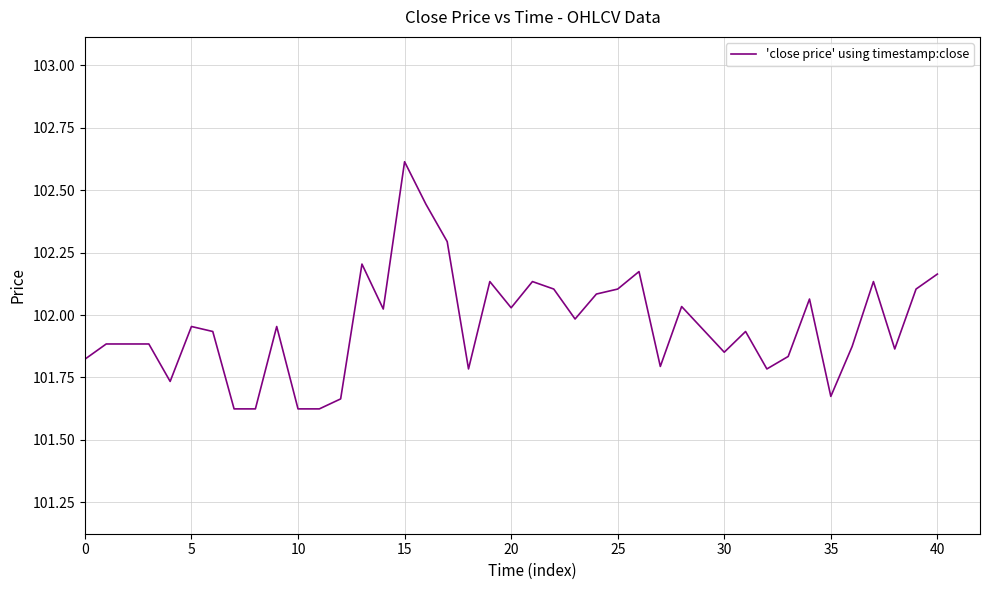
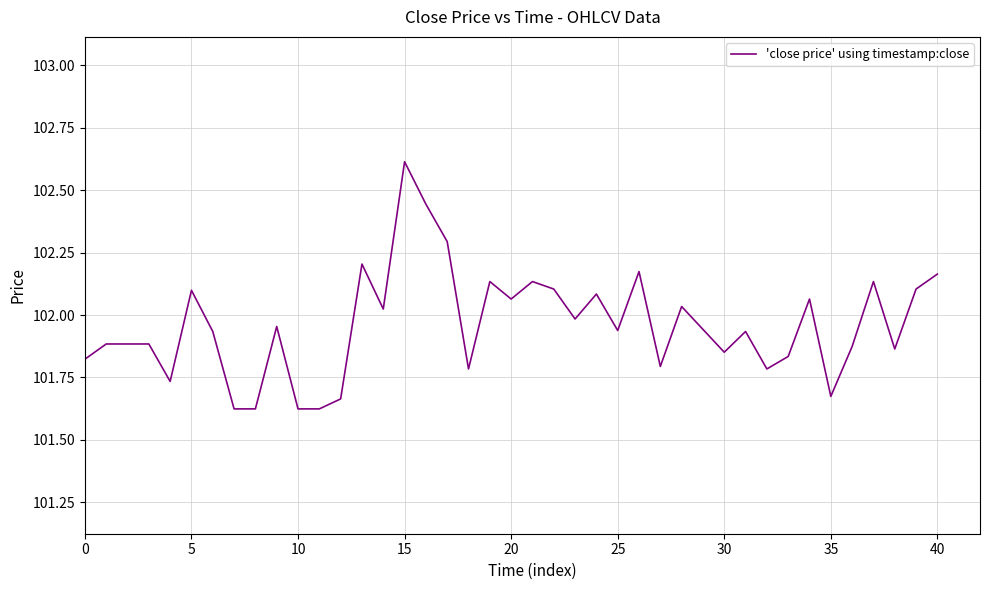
5: 101.95 -> 102.10
20: 102.03 -> 102.06
25: 102.10 -> 101.94
